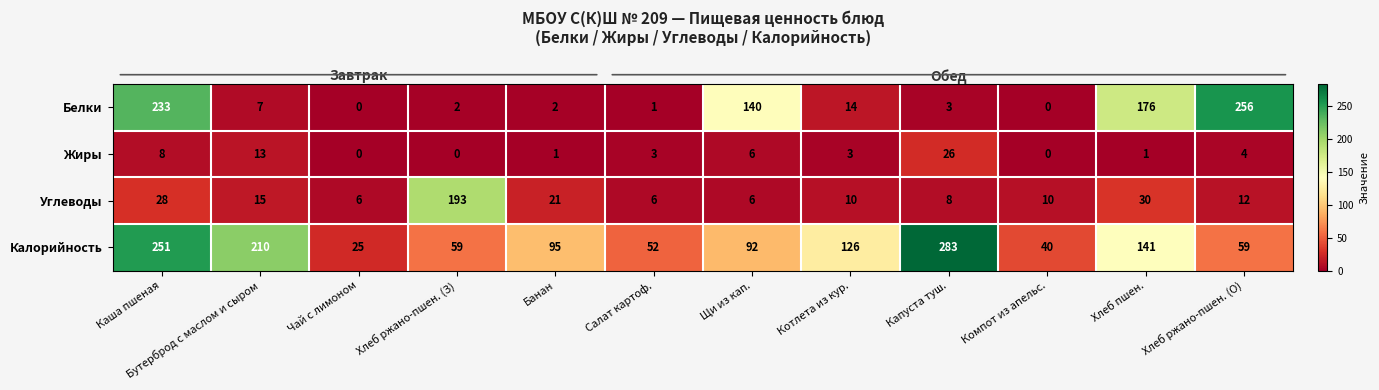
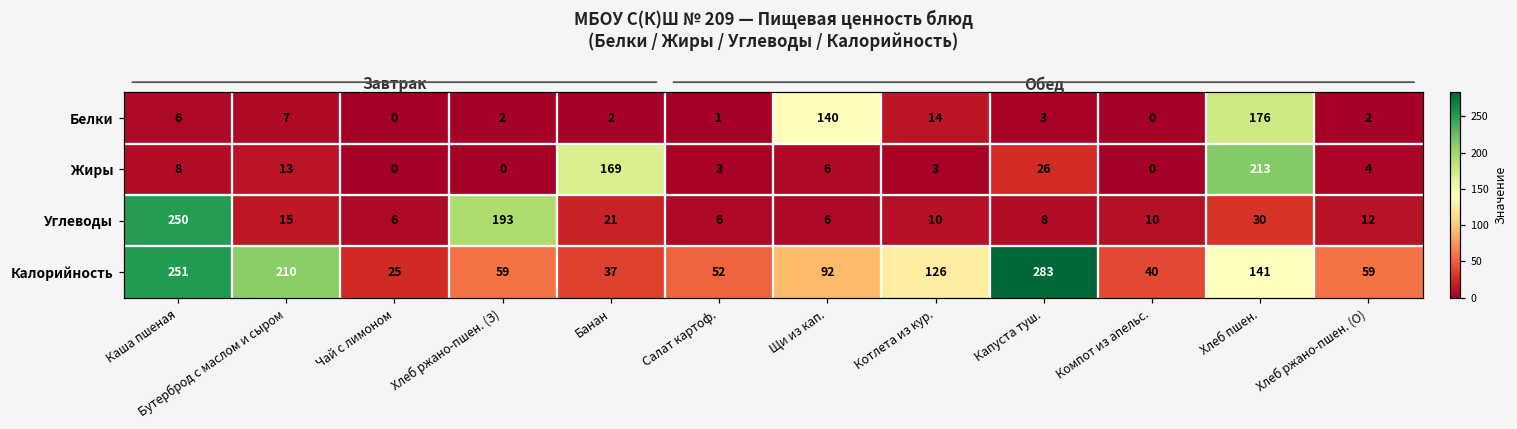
Белки, Каша пшеная: 233 -> 6
Белки, Хлеб ржано-пшен. (О): 256 -> 2
Жиры, Банан: 1 -> 169
Жиры, Хлеб пшен.: 1 -> 213
Углеводы, Каша пшеная: 28 -> 250
Калорийность, Банан: 95 -> 37
